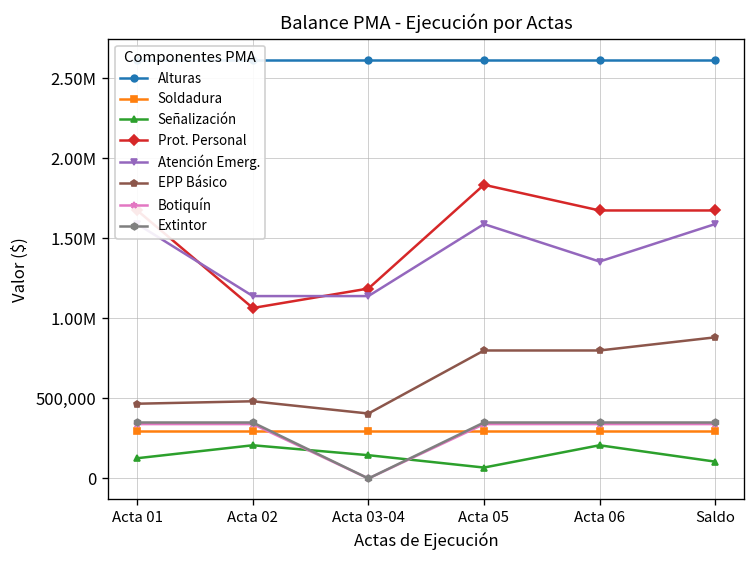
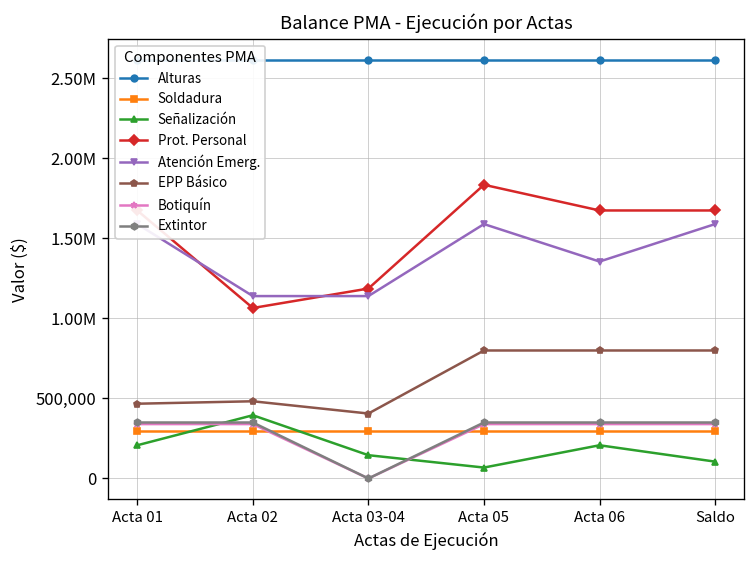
Señalización, Acta 01: 130,000 -> 210,000
Señalización, Acta 02: 210,000 -> 400,000
EPP Básico, Saldo: 880,000 -> 800,000
